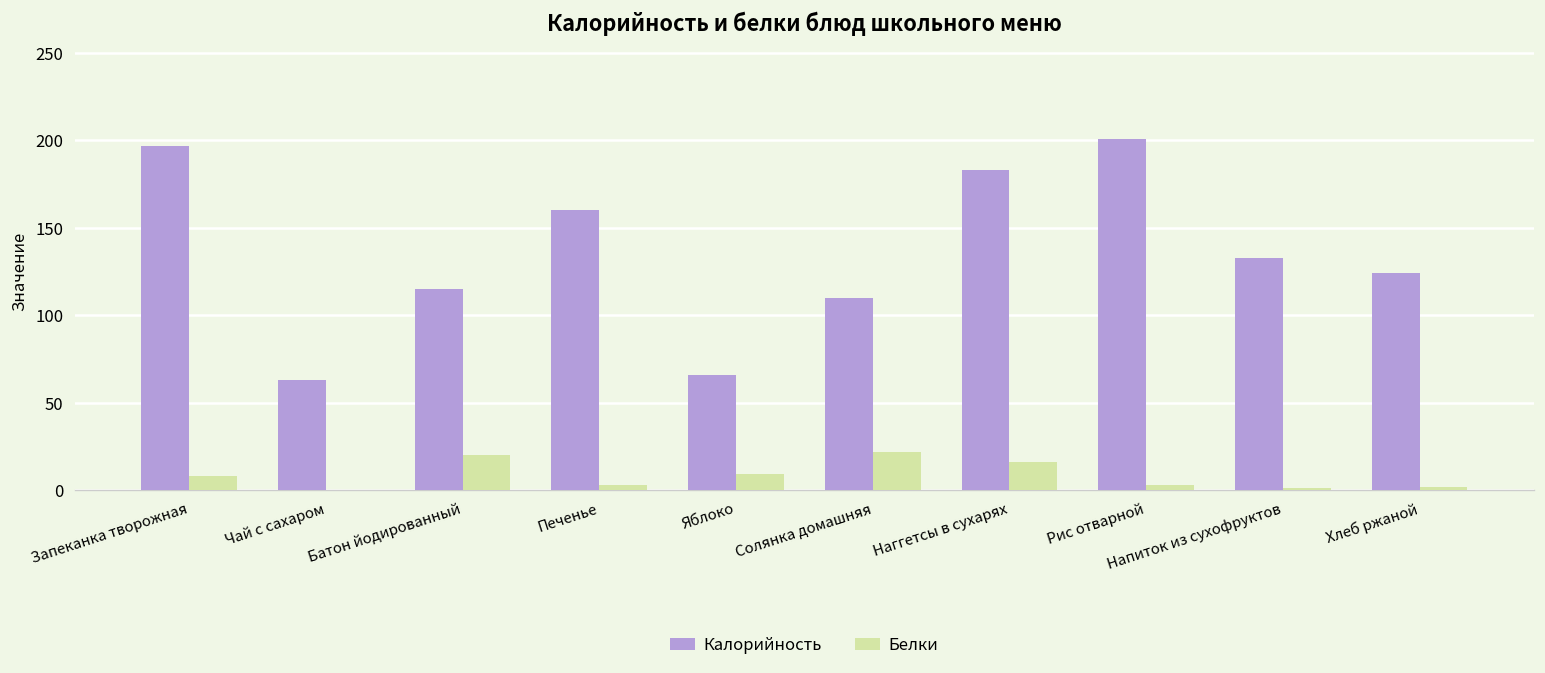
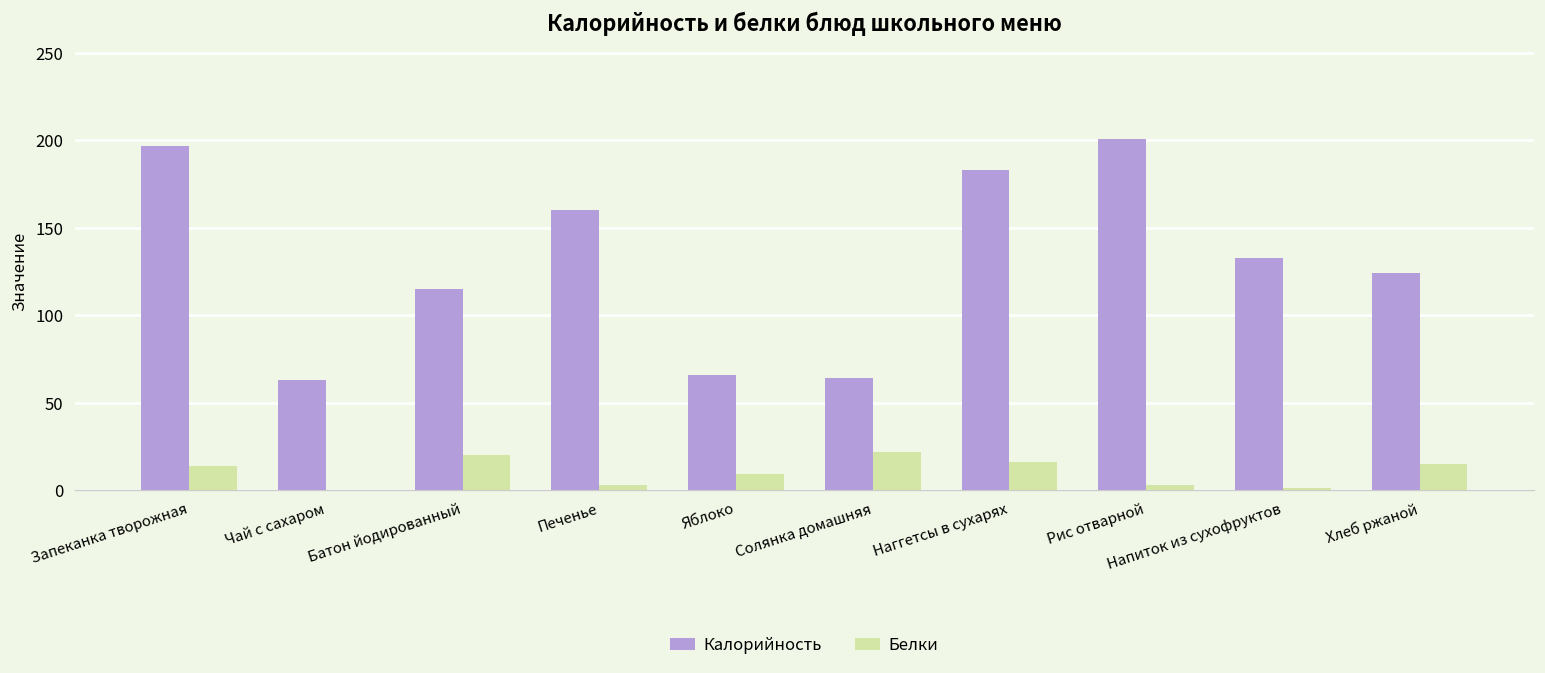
Белки, Запеканка творожная: 8 -> 14
Калорийность, Солянка домашняя: 110 -> 64
Белки, Хлеб ржаной: 2 -> 15
